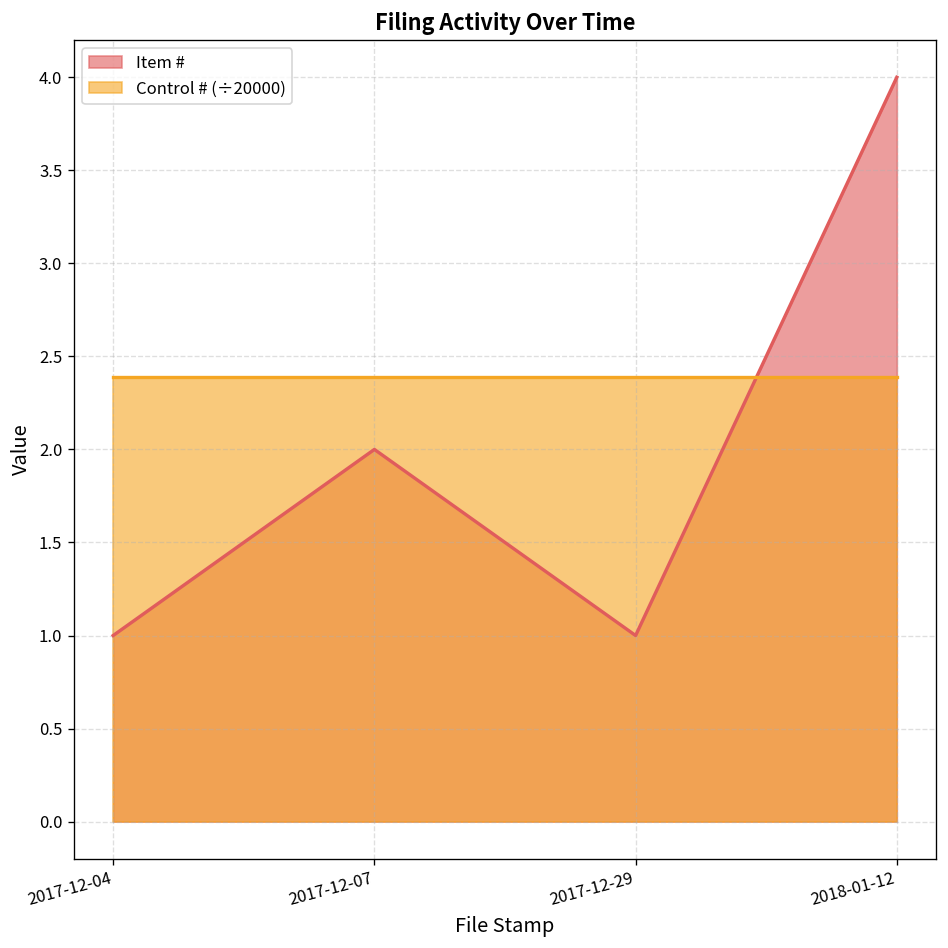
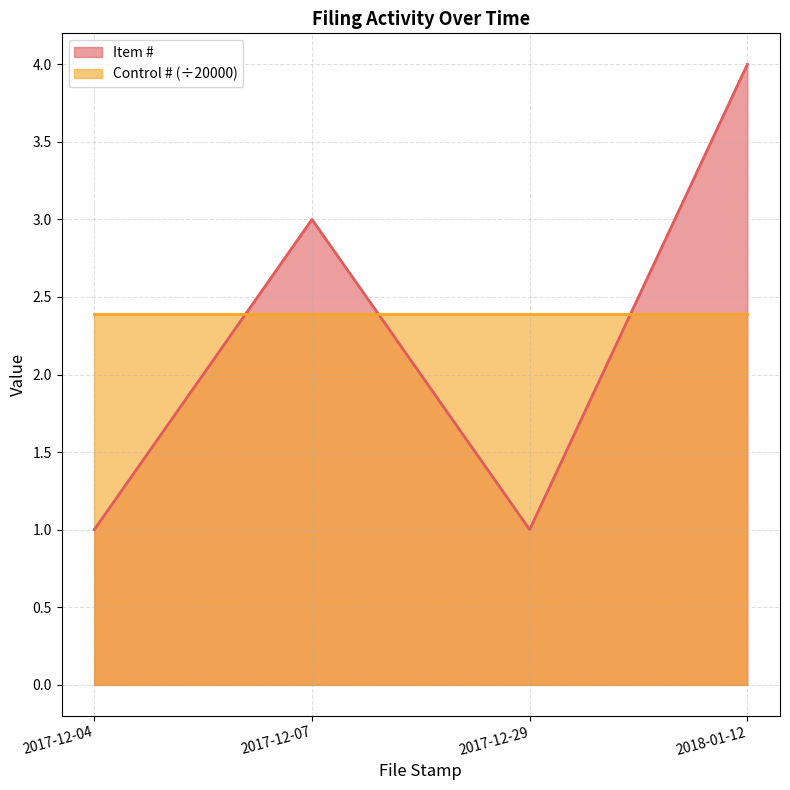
Item #, 2017-12-07: 2 -> 3
